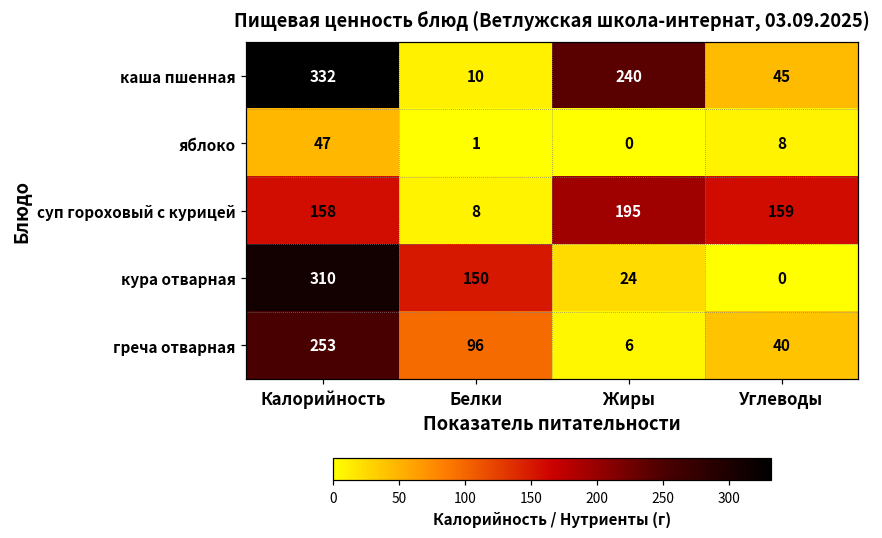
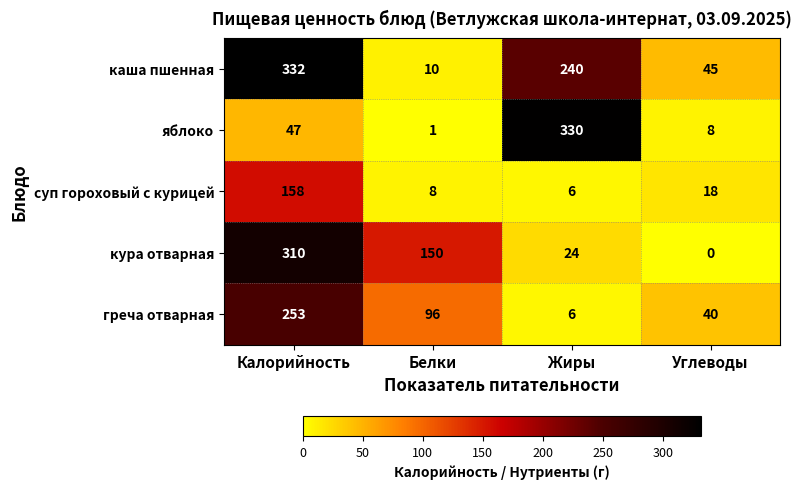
яблоко, Жиры: 0 -> 330
суп гороховый с курицей, Жиры: 195 -> 6
суп гороховый с курицей, Углеводы: 159 -> 18
